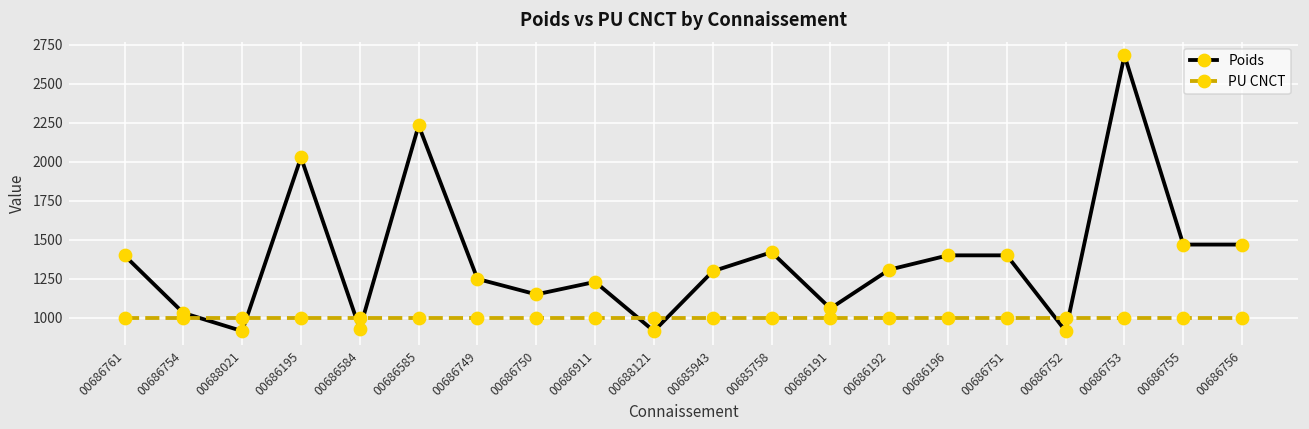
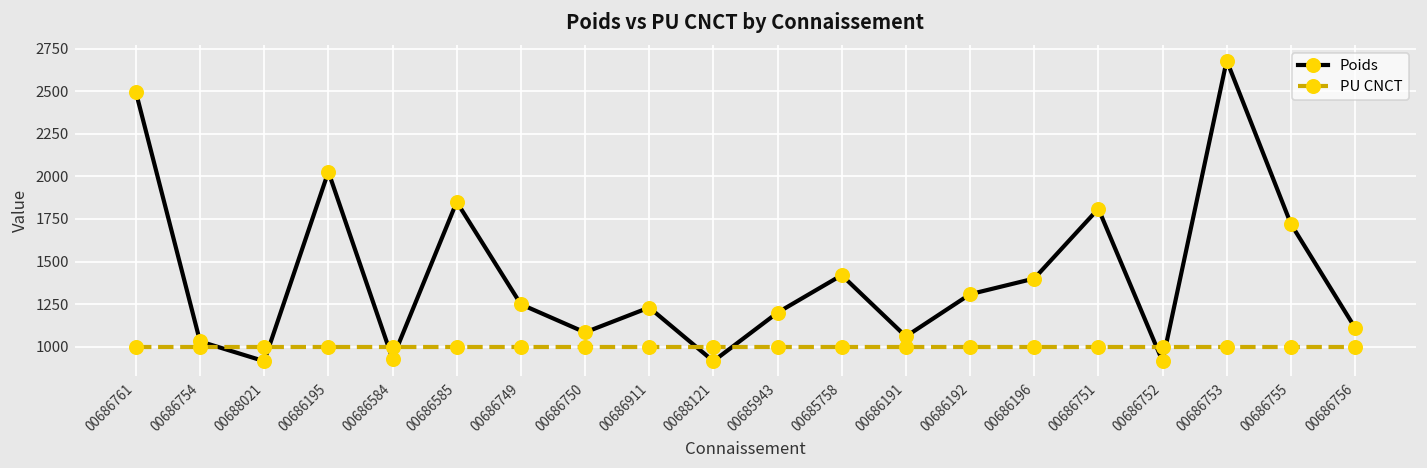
Poids, 00686761: 1400 -> 2500
Poids, 00686585: 2230 -> 1850
Poids, 00686750: 1150 -> 1080
Poids, 00685943: 1300 -> 1200
Poids, 00686751: 1400 -> 1810
Poids, 00686755: 1470 -> 1720
Poids, 00686756: 1470 -> 1110
